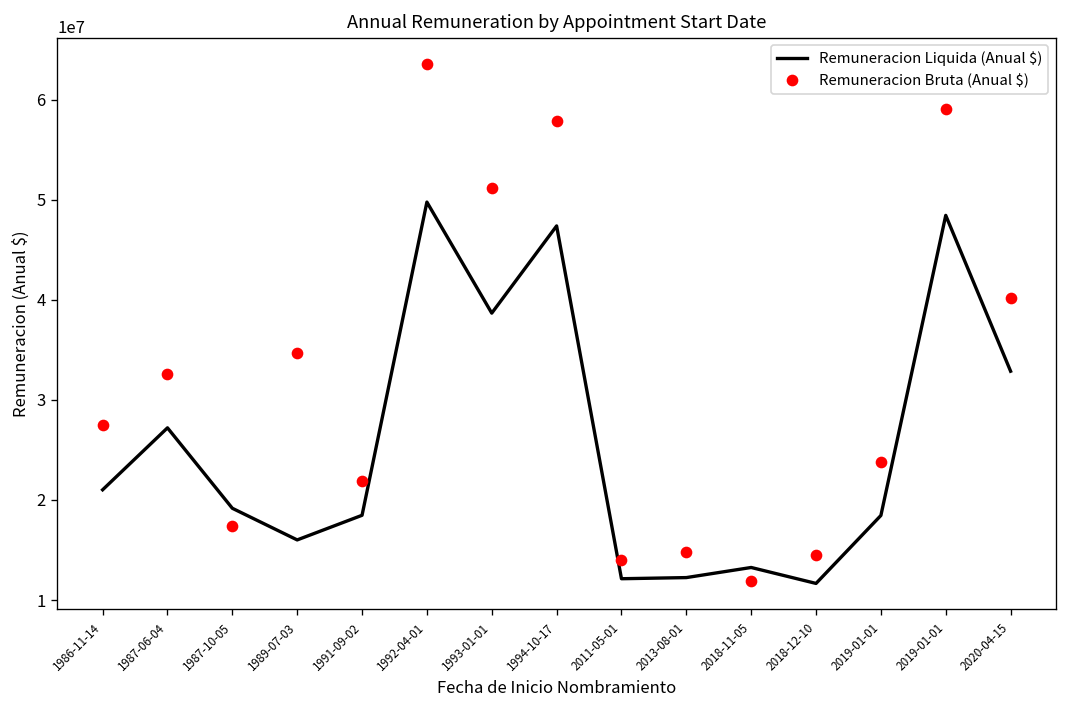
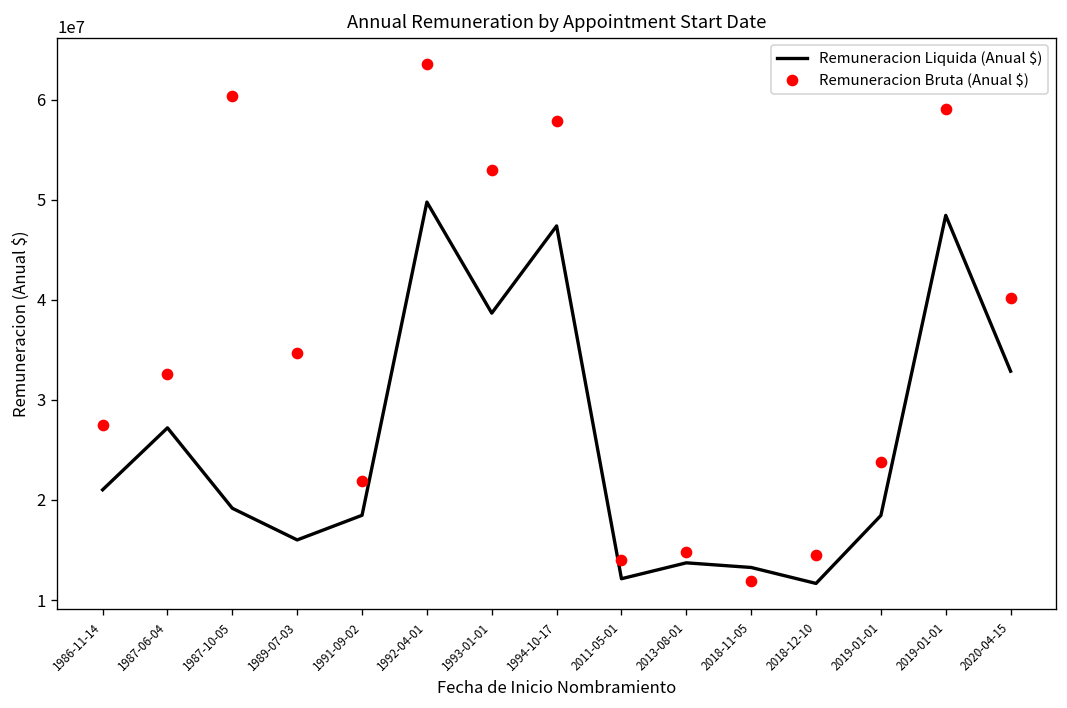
Remuneracion Bruta (Anual $), 1987-10-05: 17000000 -> 60000000
Remuneracion Bruta (Anual $), 1993-01-01: 51000000 -> 53000000
Remuneracion Liquida (Anual $), 2013-08-01: 12000000 -> 14000000
